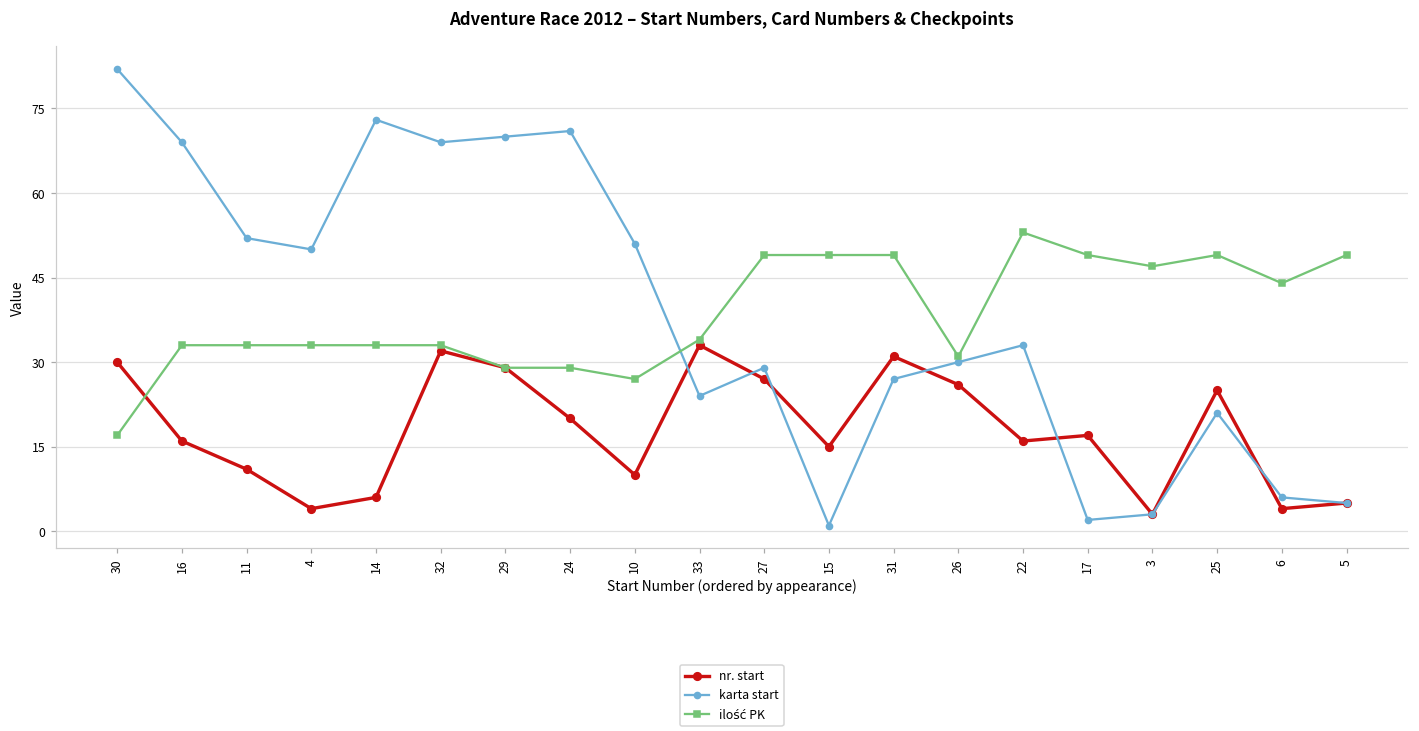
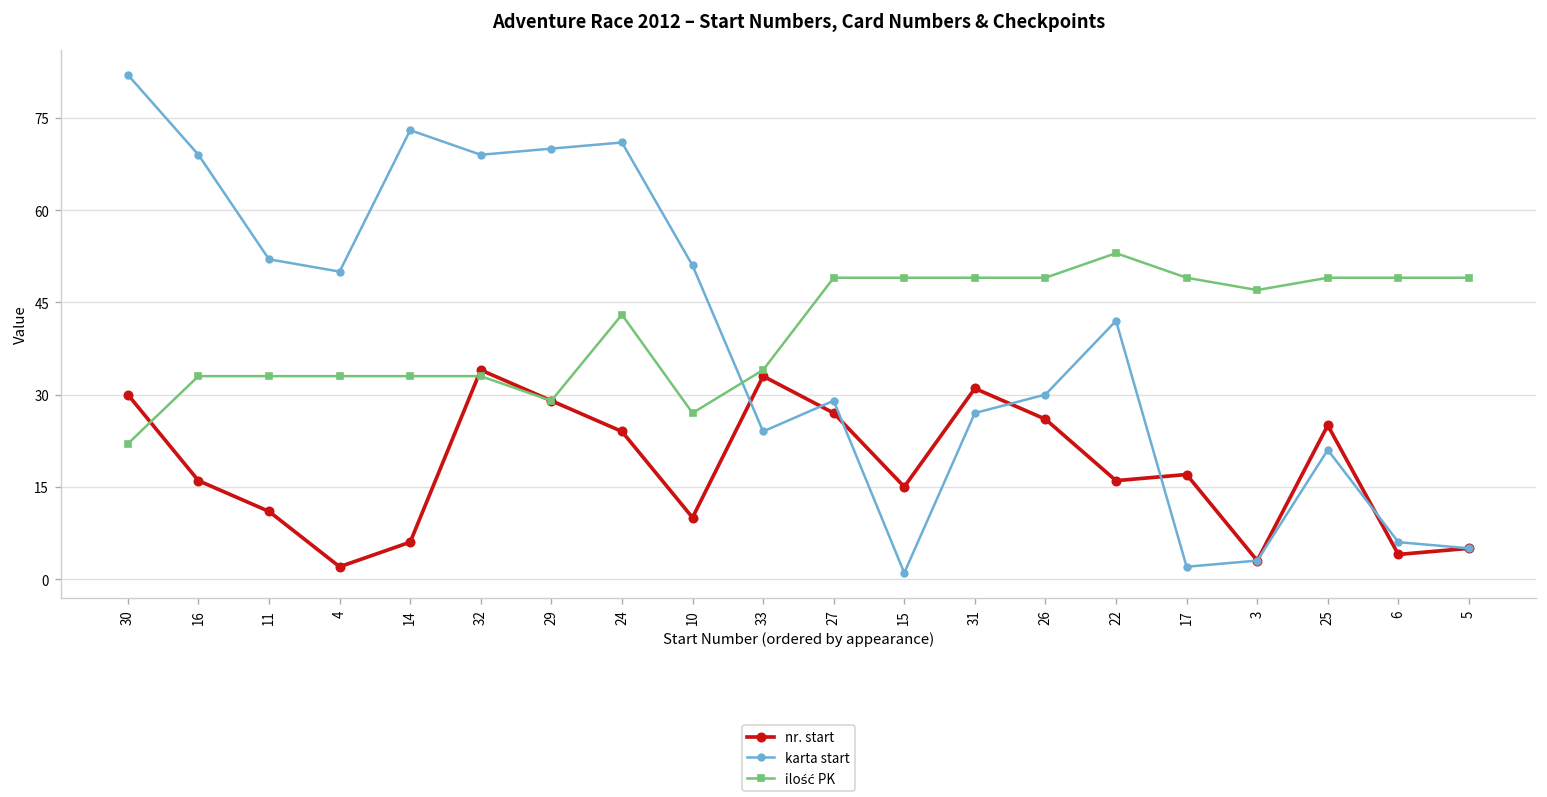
ilość PK, 30: 17 -> 22
nr. start, 4: 4 -> 2
nr. start, 32: 32 -> 34
nr. start, 24: 20 -> 24
ilość PK, 24: 29 -> 43
ilość PK, 26: 31 -> 49
karta start, 22: 33 -> 42
ilość PK, 6: 44 -> 49
